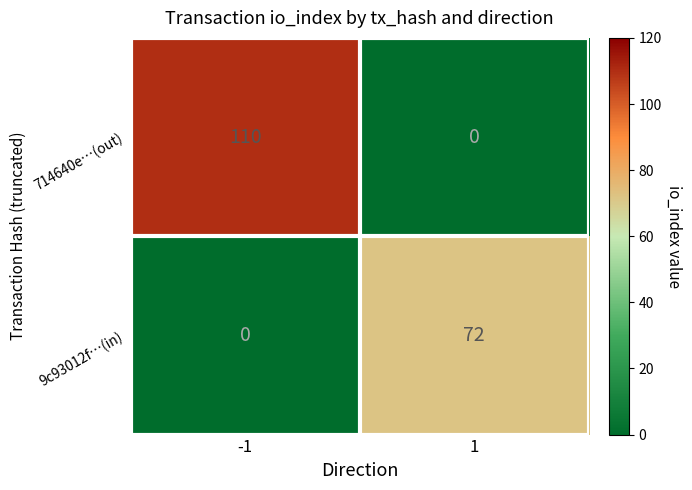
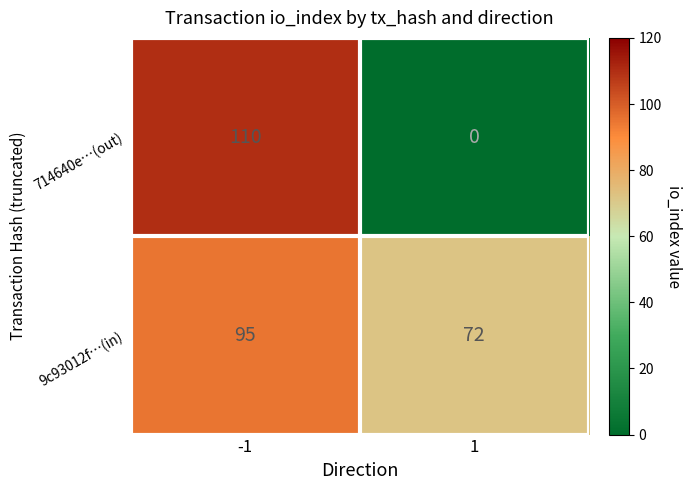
9c93012f…(in), -1: 0 -> 95
